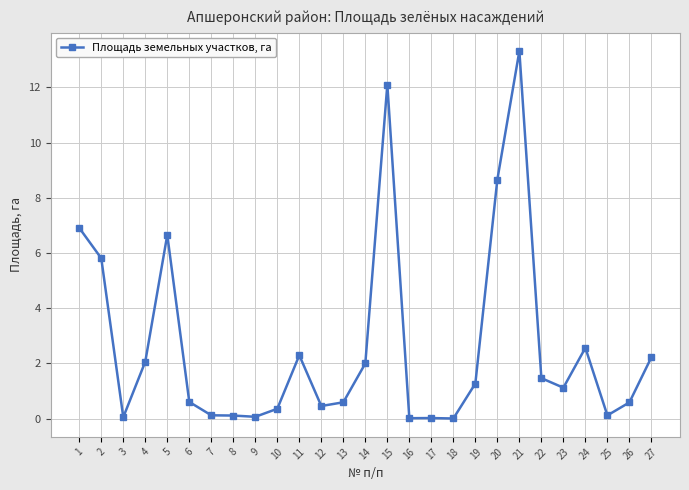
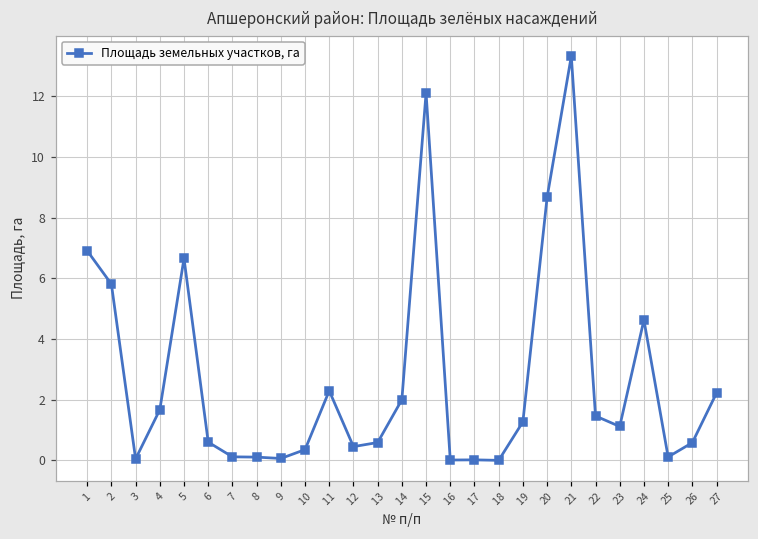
4: 2.1 -> 1.7
24: 2.6 -> 4.6
